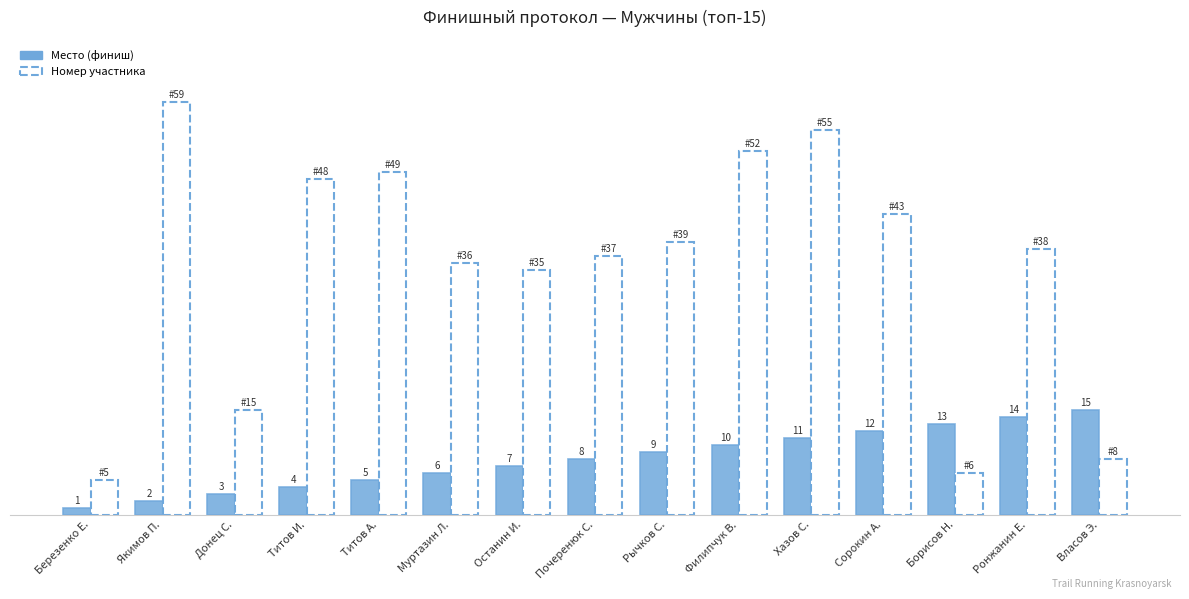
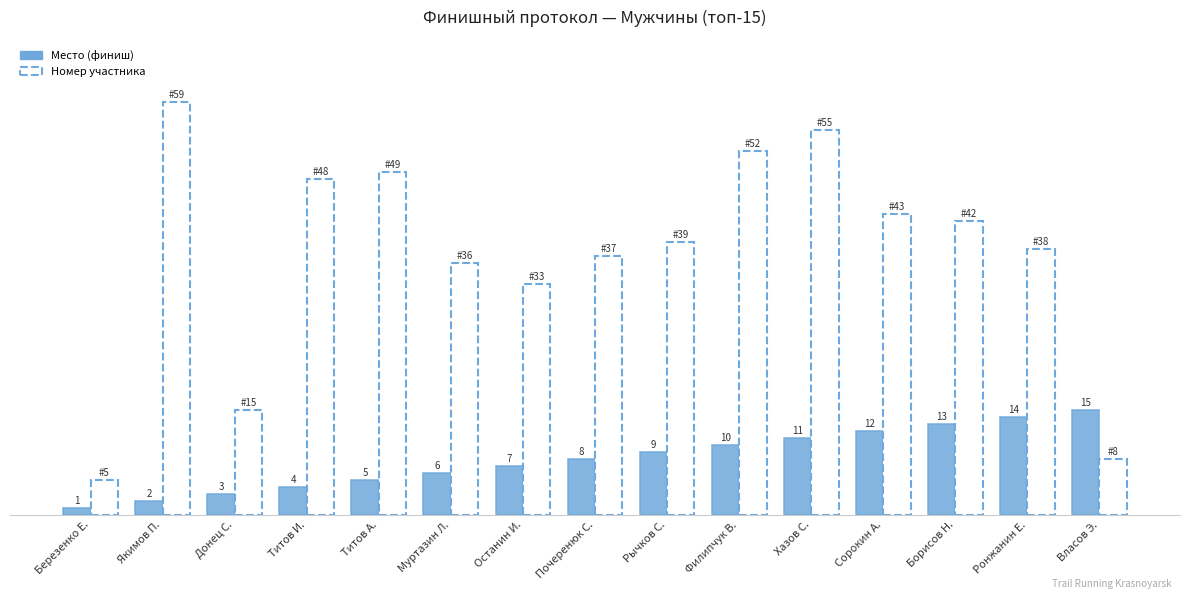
Номер участника, Останин И.: 35 -> 33
Номер участника, Борисов Н.: 6 -> 42
